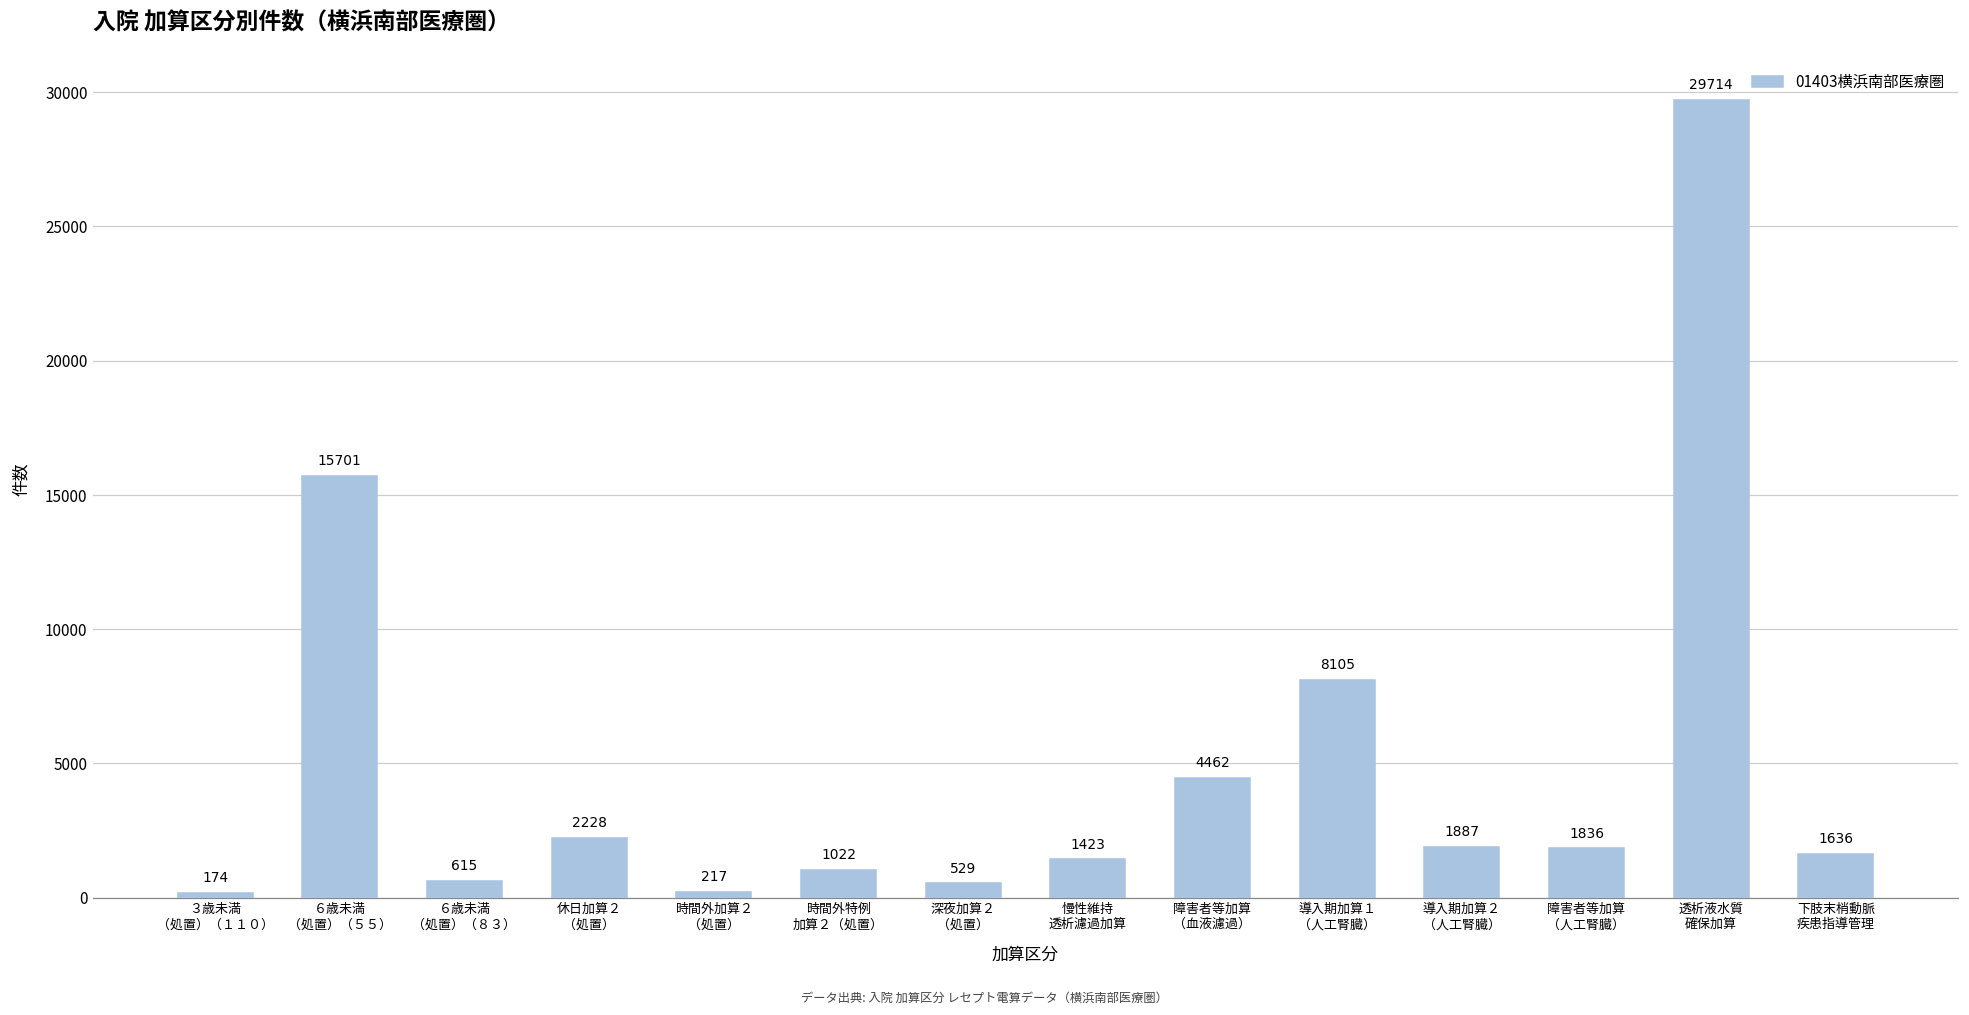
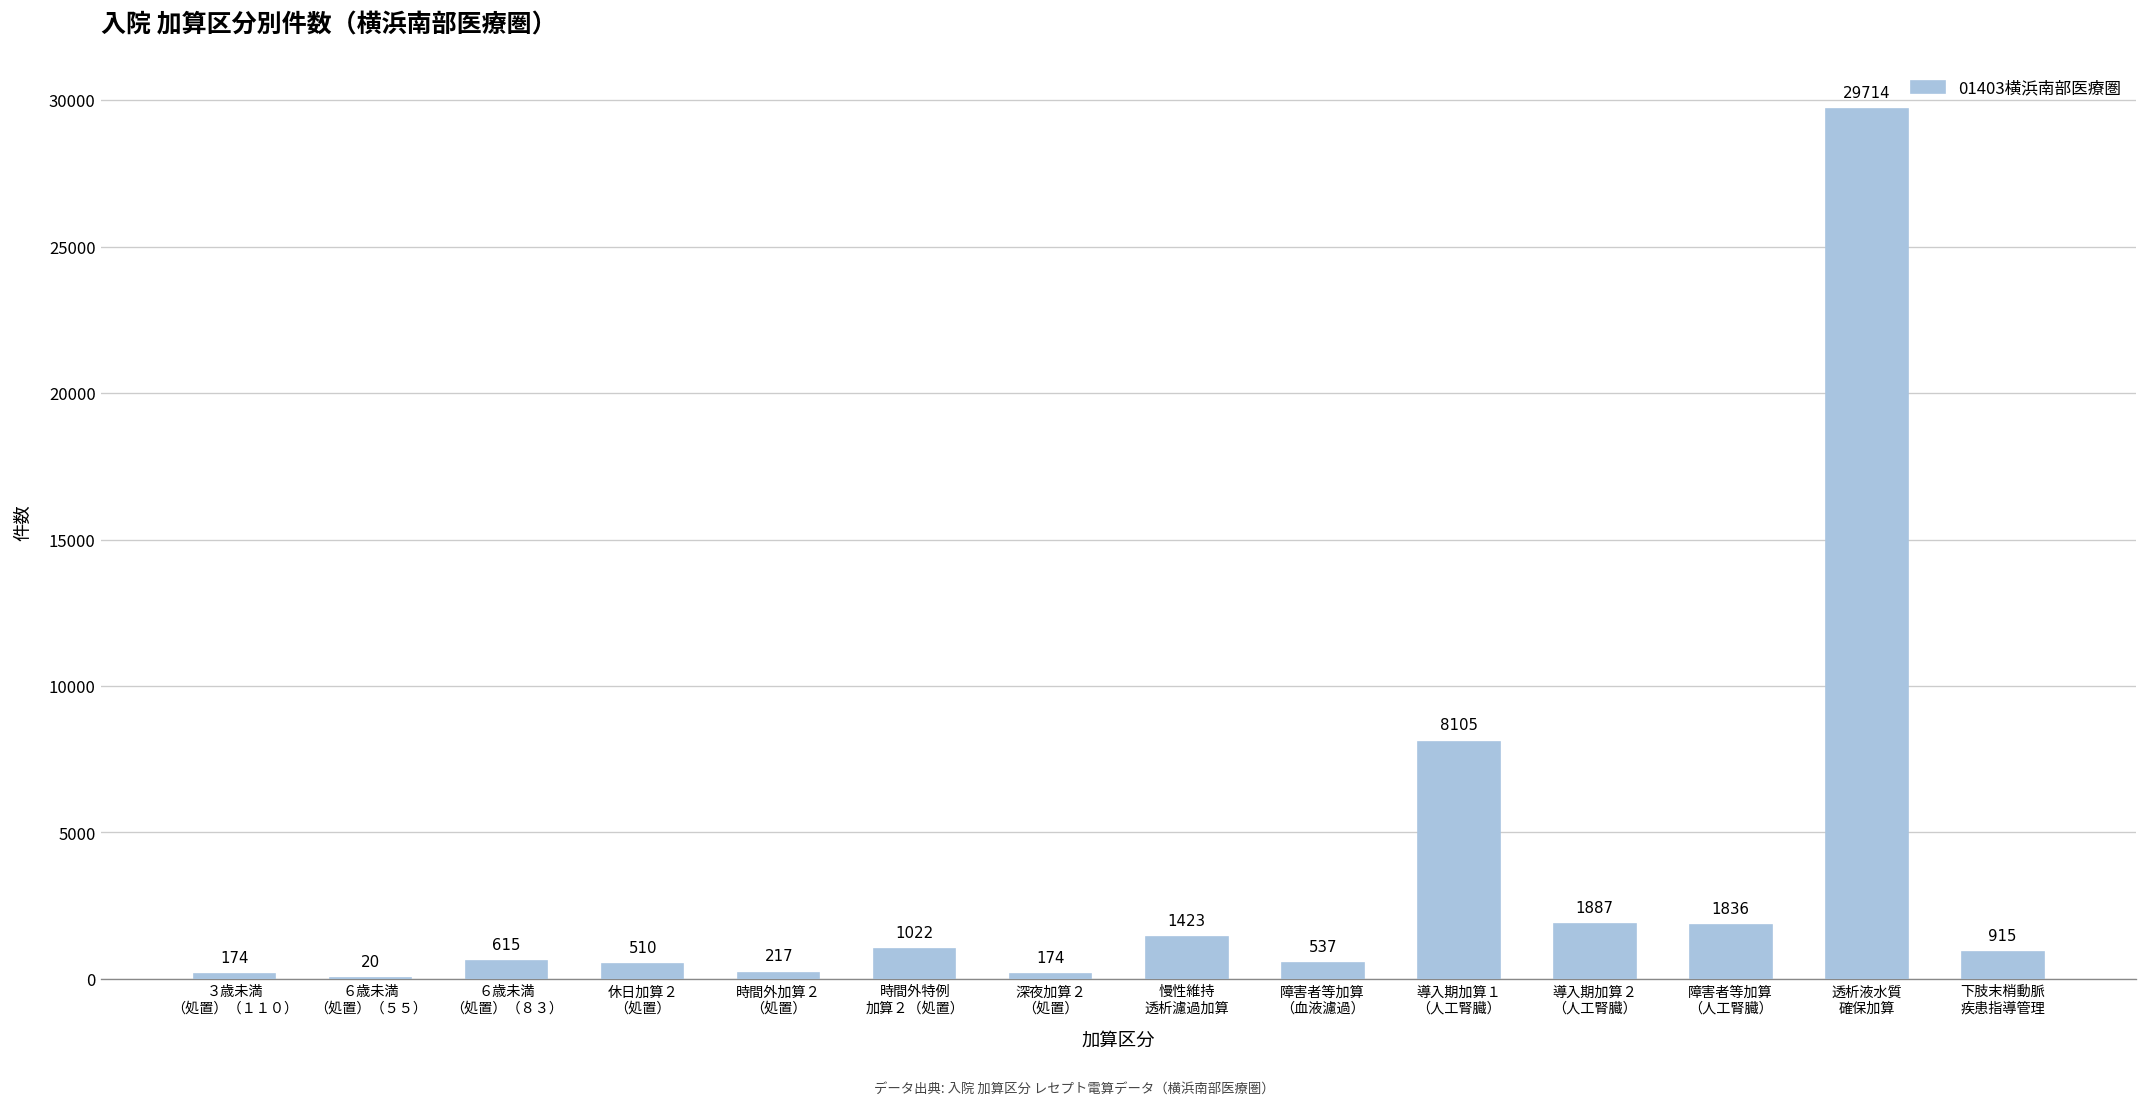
６歳未満 （処置）（５５）: 15701 -> 20
休日加算２ （処置）: 2228 -> 510
深夜加算２ （処置）: 529 -> 174
障害者等加算 （血液濾過）: 4462 -> 537
下肢末梢動脈 疾患指導管理: 1636 -> 915
